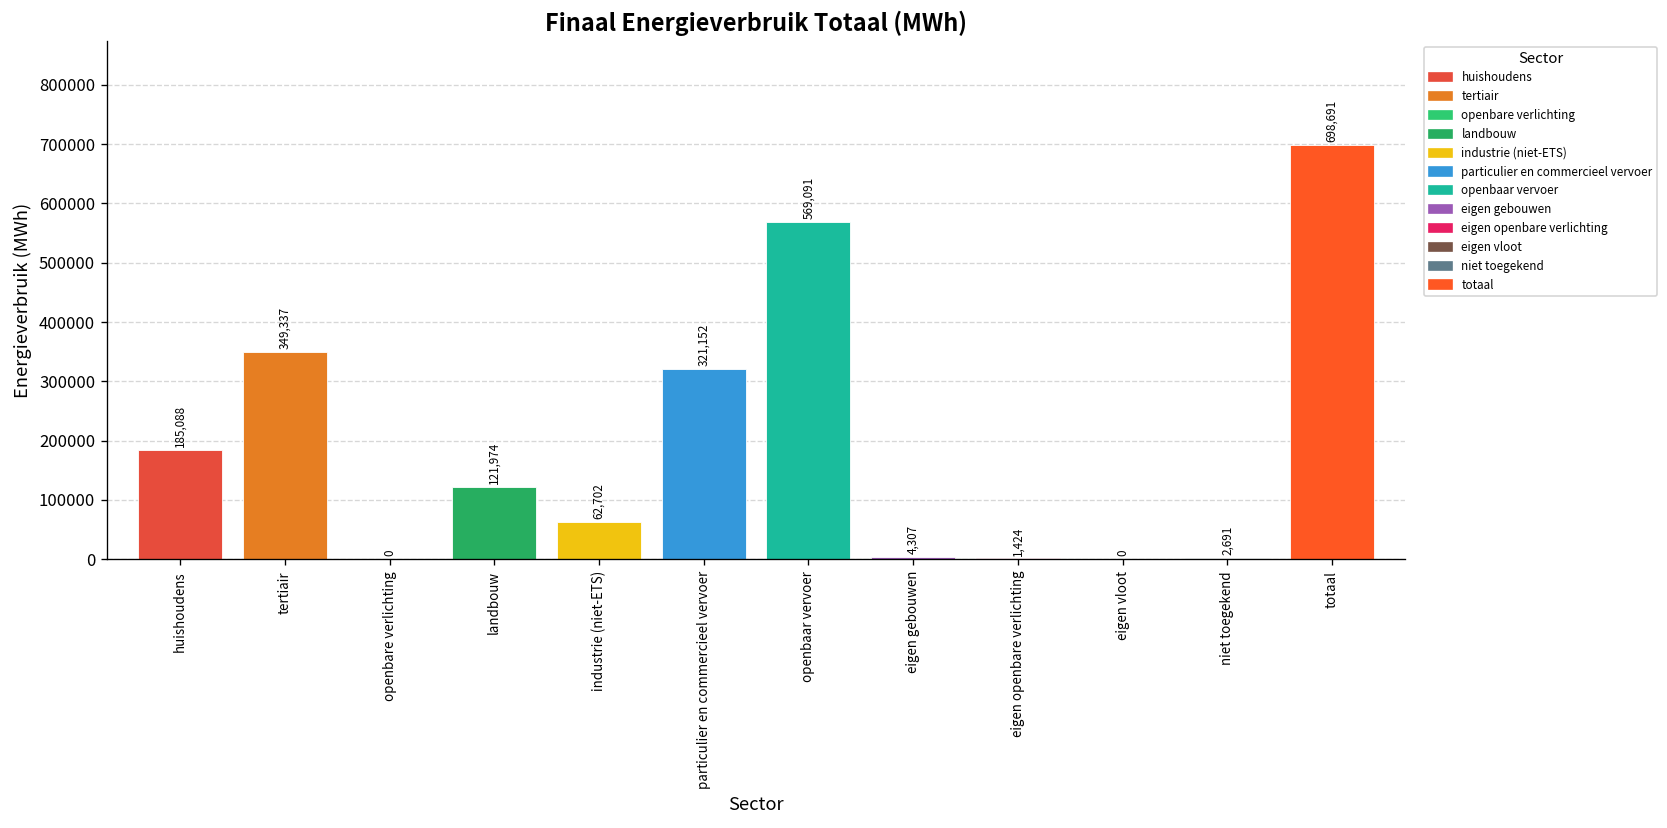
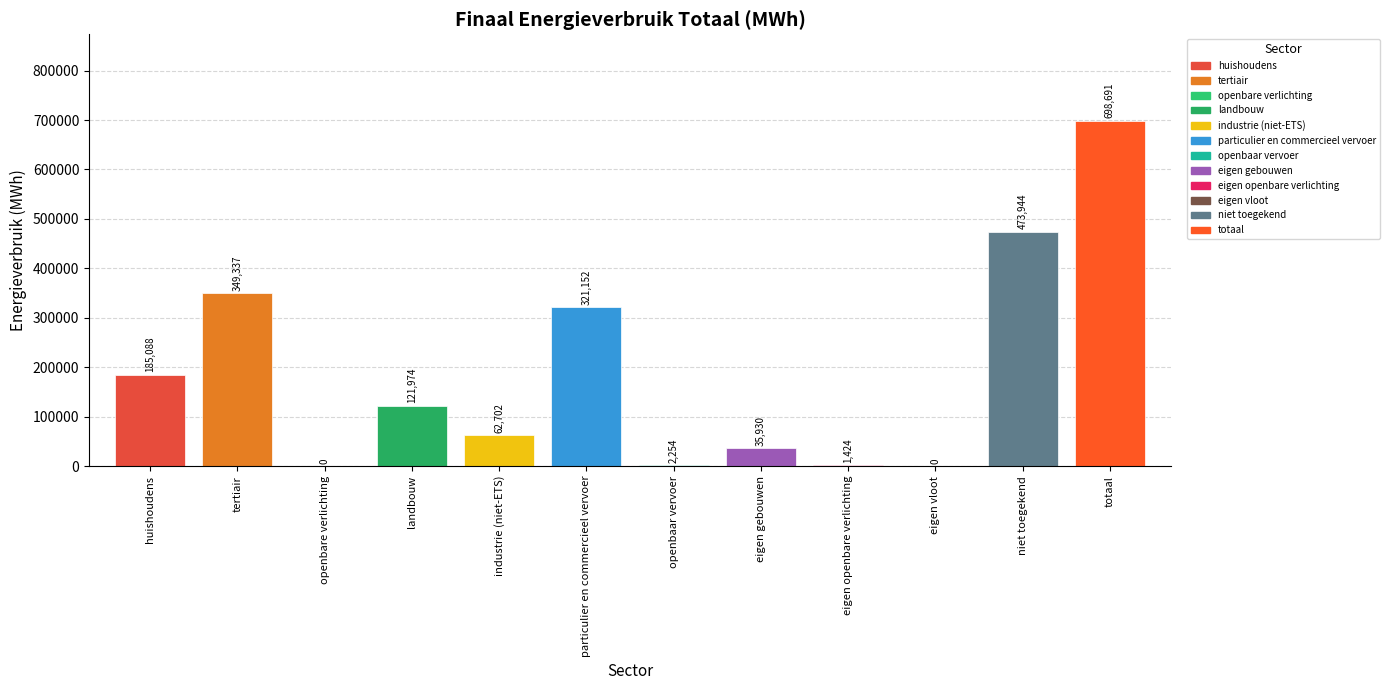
openbaar vervoer: 569,091 -> 2,254
eigen gebouwen: 4,307 -> 35,930
niet toegekend: 2,691 -> 473,944
